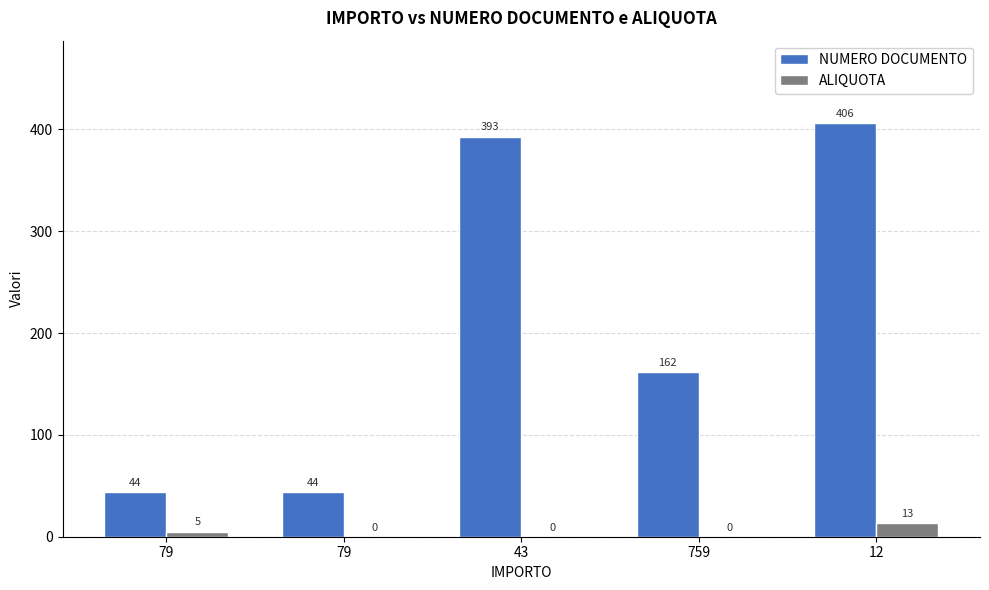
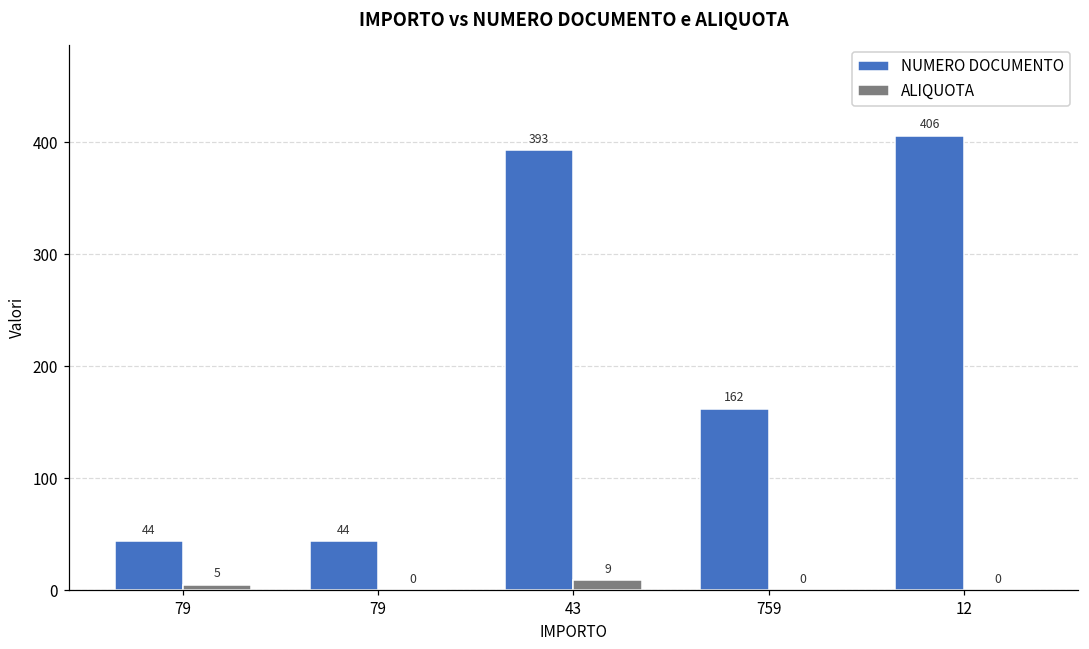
ALIQUOTA, 43: 0 -> 9
ALIQUOTA, 12: 13 -> 0
